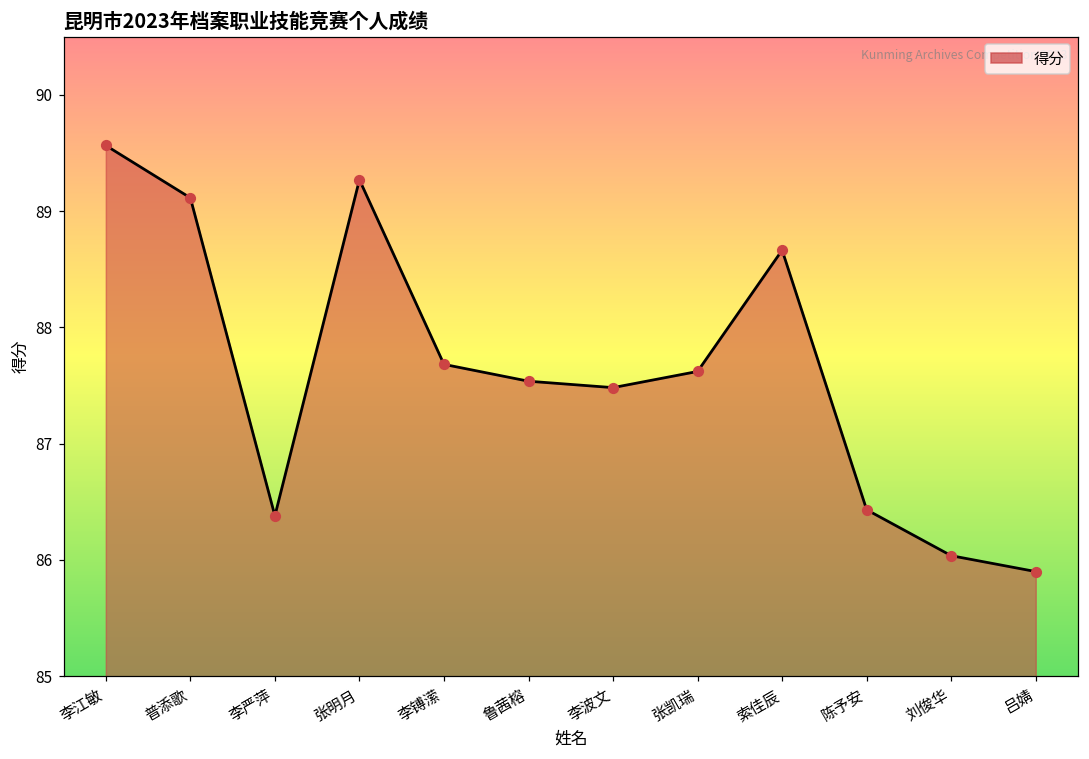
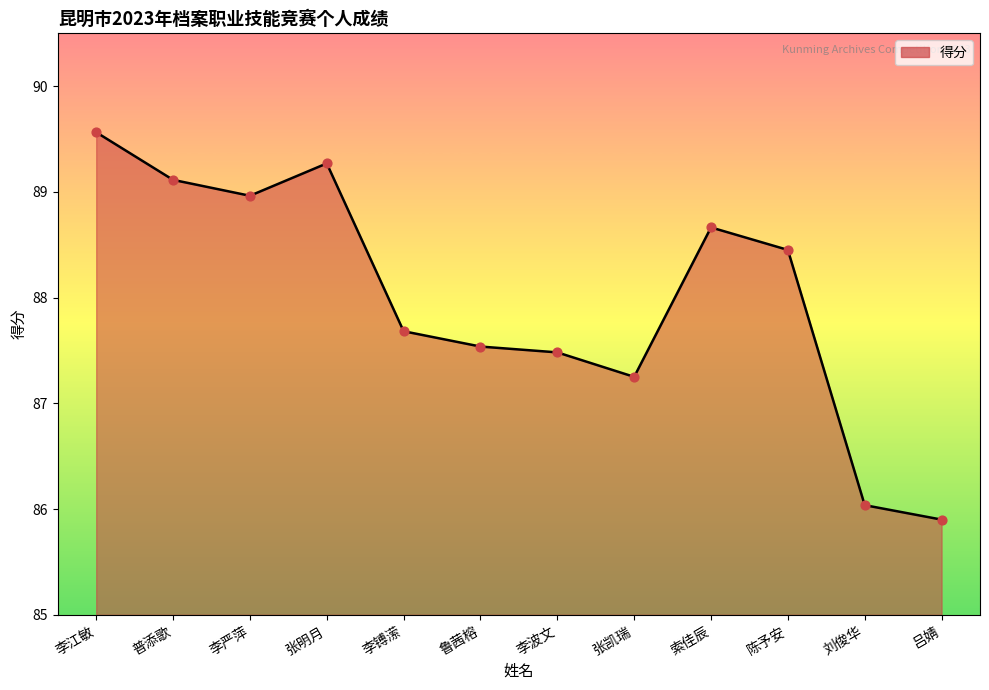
李严萍: 86.38 -> 88.96
张凯瑞: 87.62 -> 87.25
陈予安: 86.43 -> 88.45
